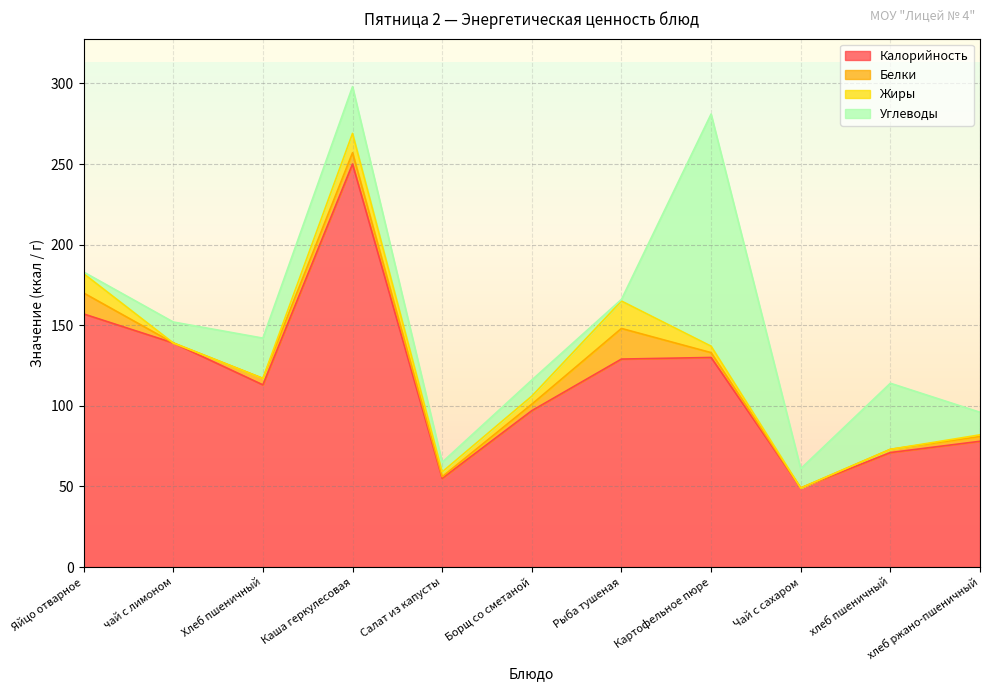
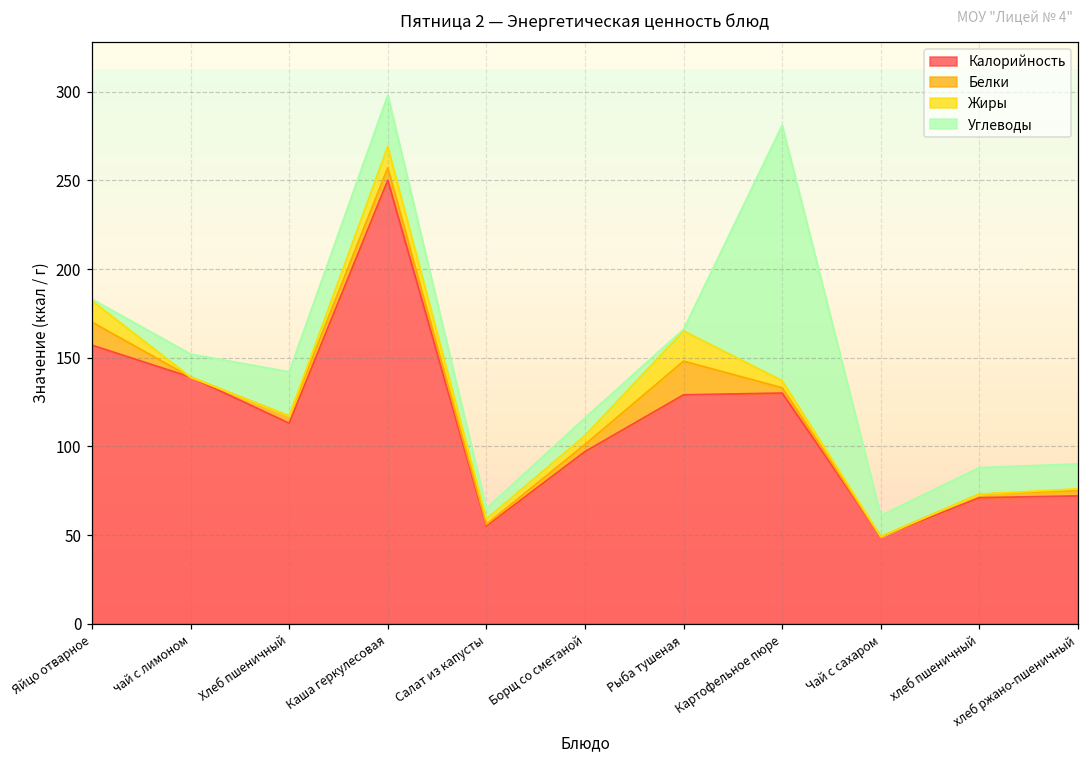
Углеводы, хлеб пшеничный: 41 -> 15
Калорийность, хлеб ржано-пшеничный: 78 -> 72
